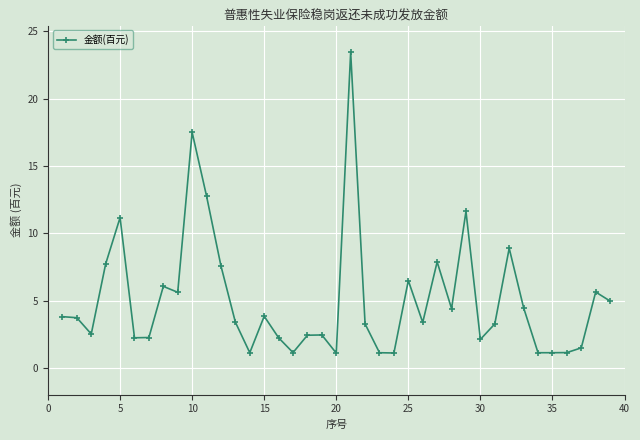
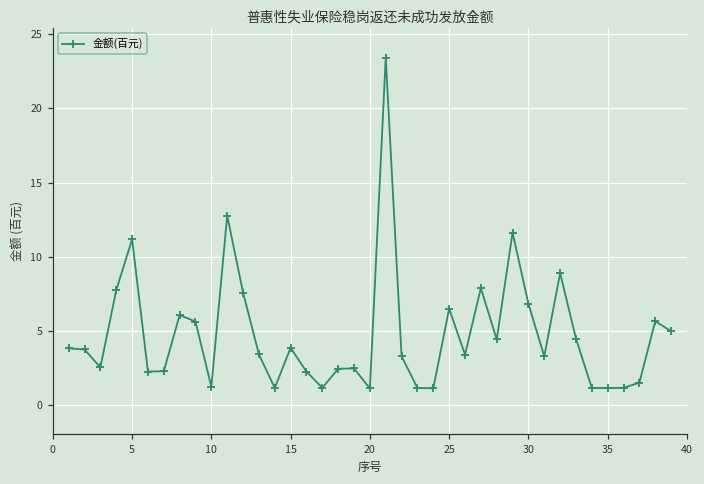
10: 17.5 -> 1.2
30: 2.1 -> 6.8
